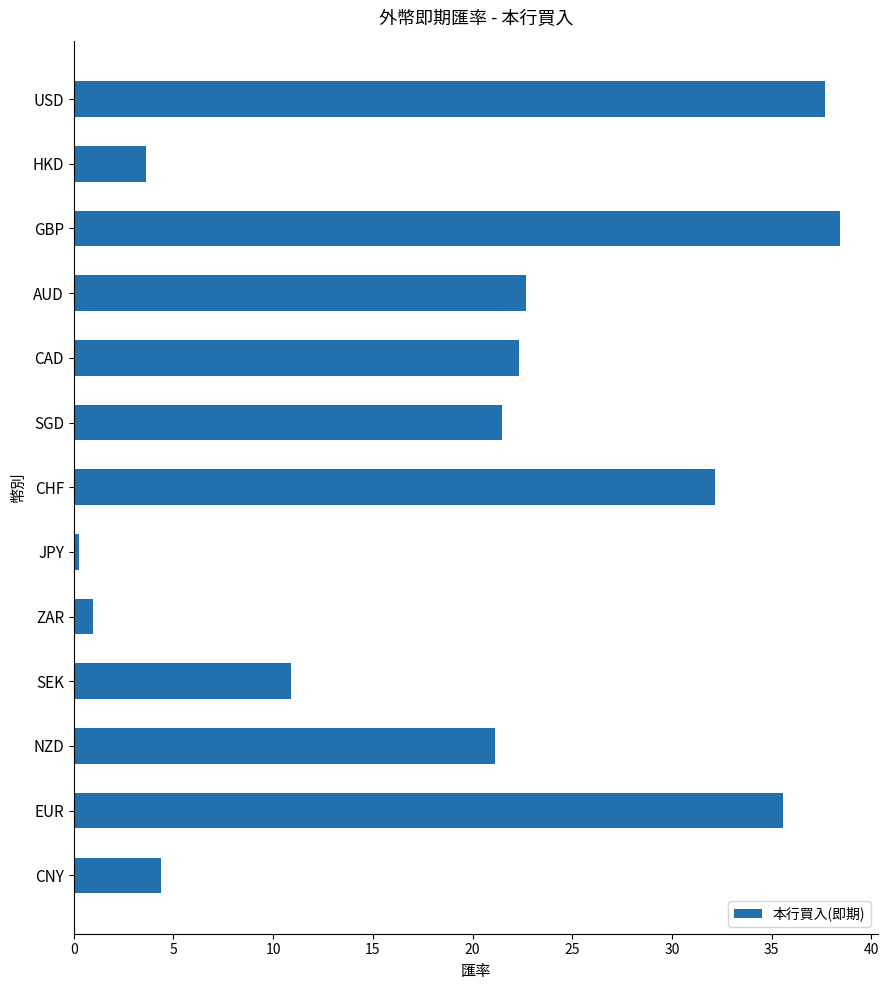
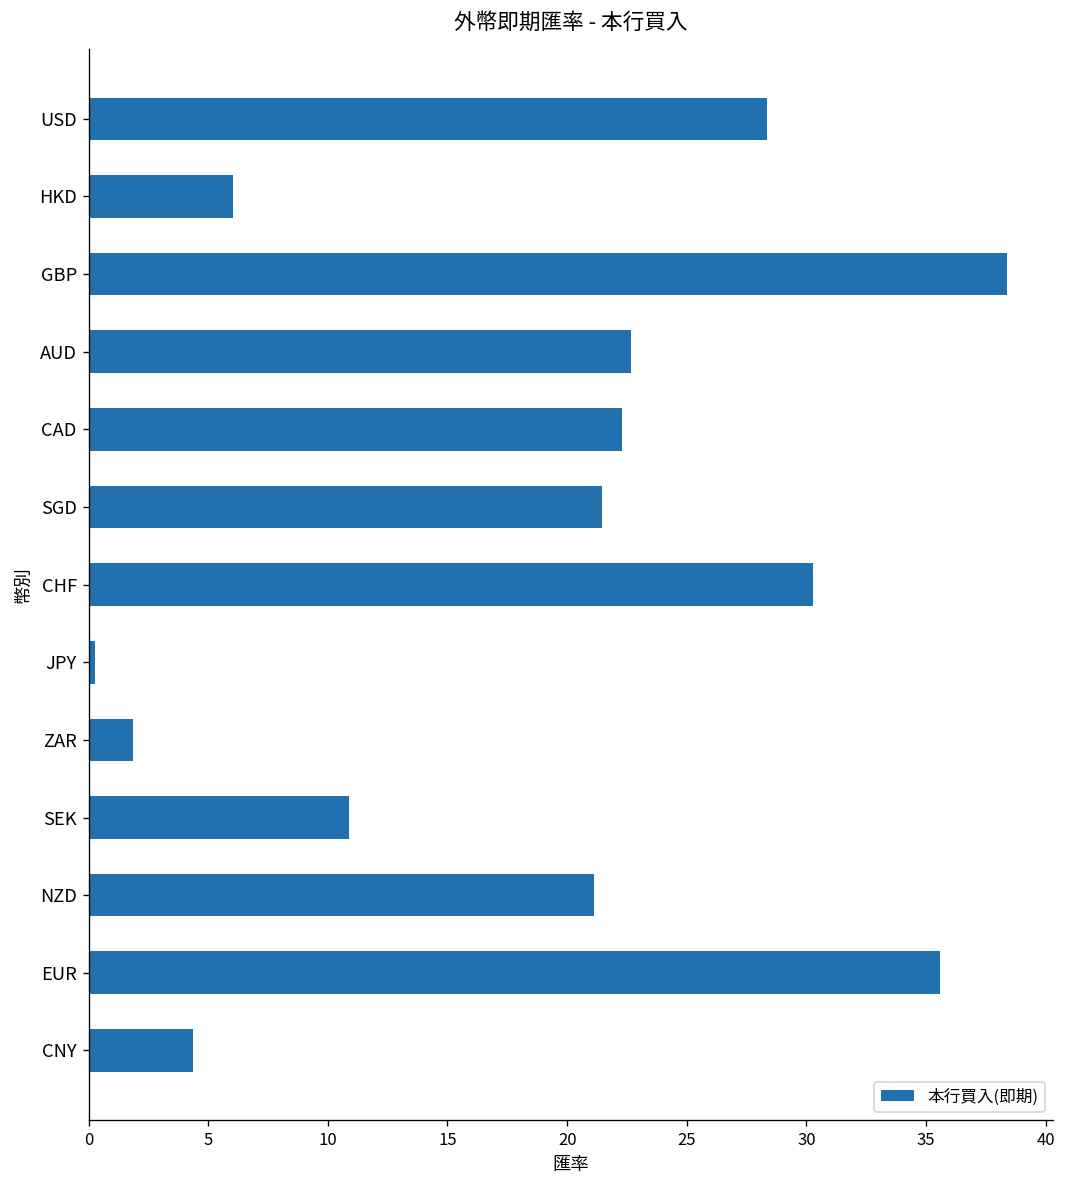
USD: 37.7 -> 28.4
HKD: 3.6 -> 6.1
CHF: 32.1 -> 30.3
ZAR: 1.0 -> 1.8
